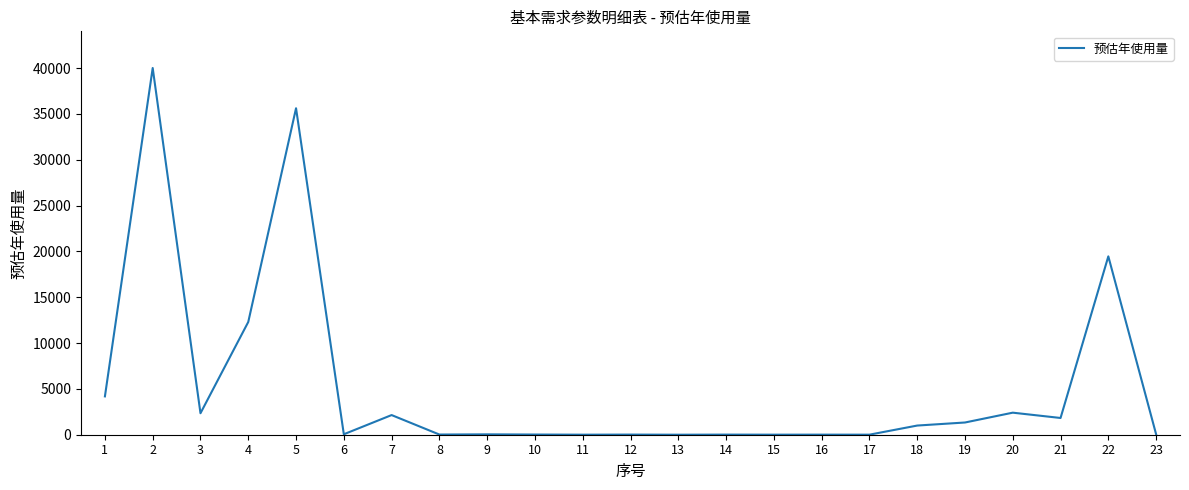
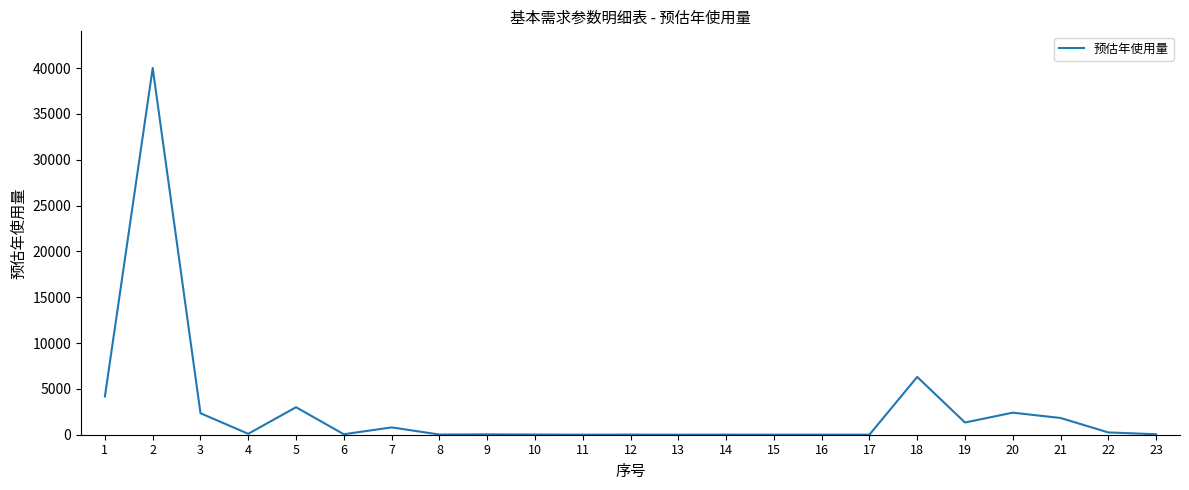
4: 12000 -> 0
5: 36000 -> 3000
7: 2000 -> 1000
18: 1000 -> 6000
22: 19000 -> 0
